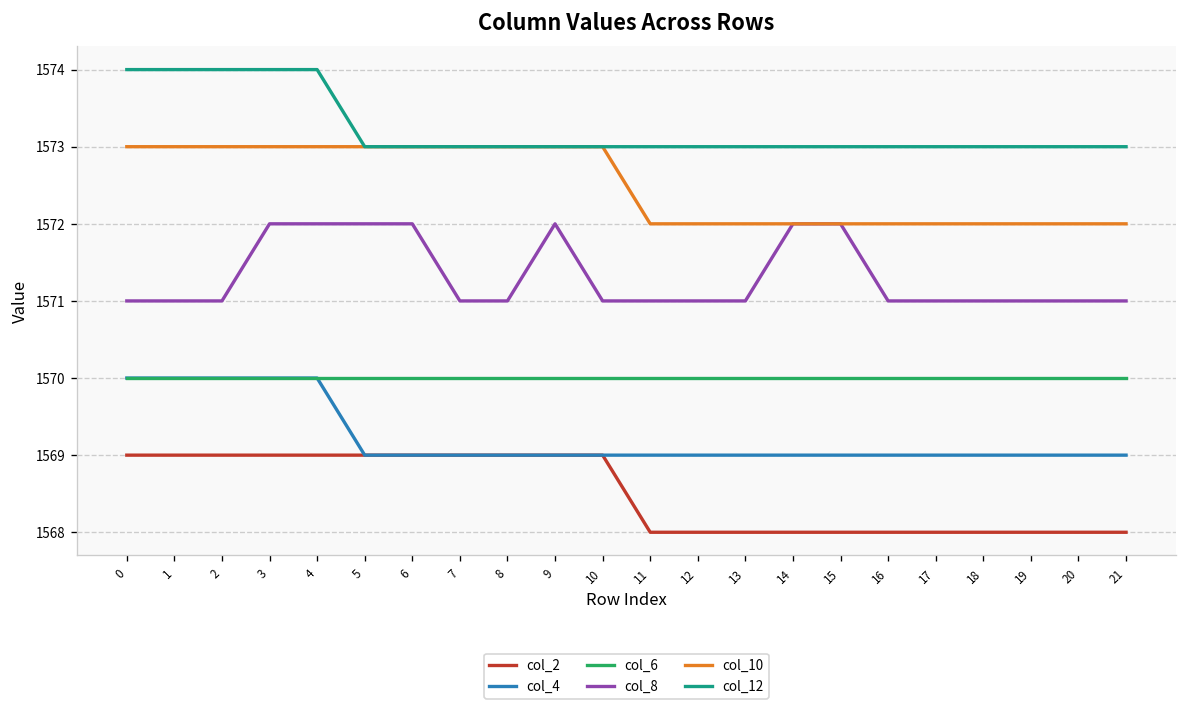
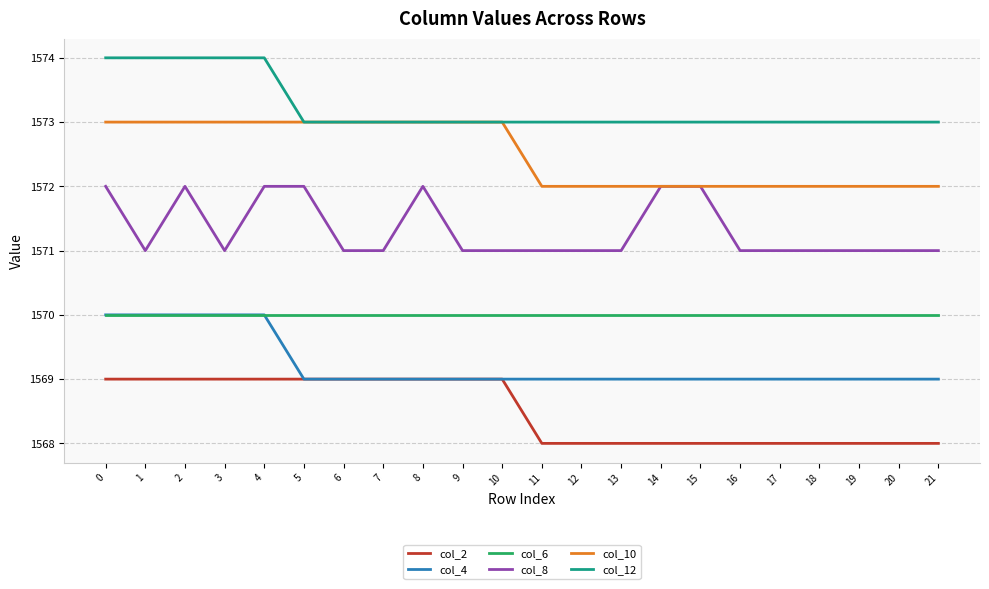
col_8, 0: 1571 -> 1572
col_8, 2: 1571 -> 1572
col_8, 3: 1572 -> 1571
col_8, 6: 1572 -> 1571
col_8, 8: 1571 -> 1572
col_8, 9: 1572 -> 1571
